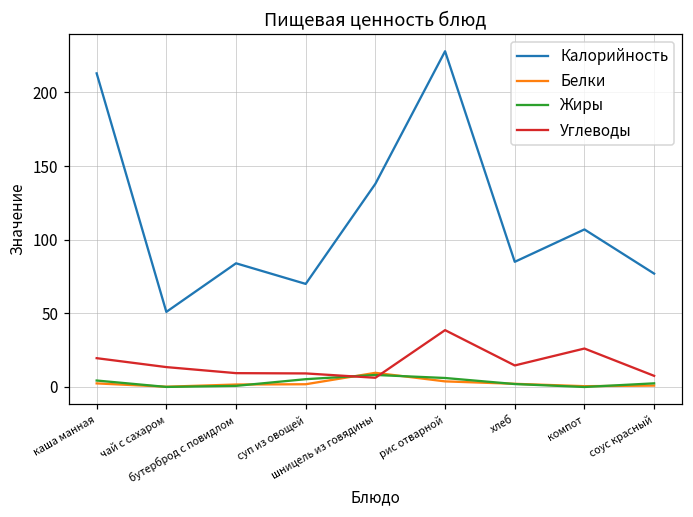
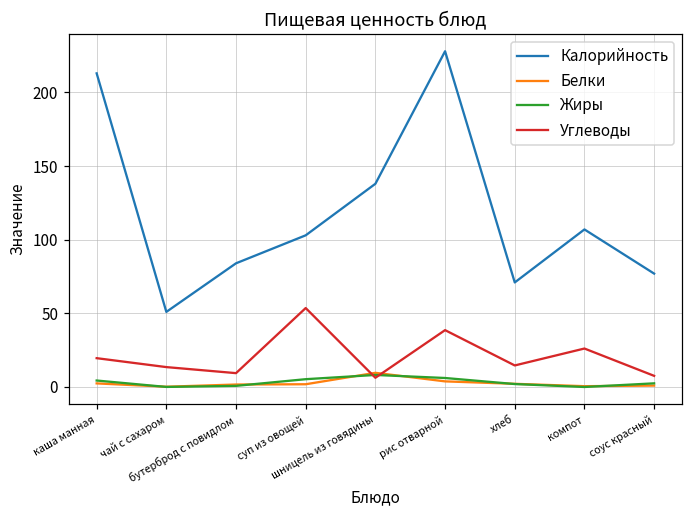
Калорийность, суп из овощей: 70 -> 103
Углеводы, суп из овощей: 9 -> 54
Калорийность, хлеб: 85 -> 71
